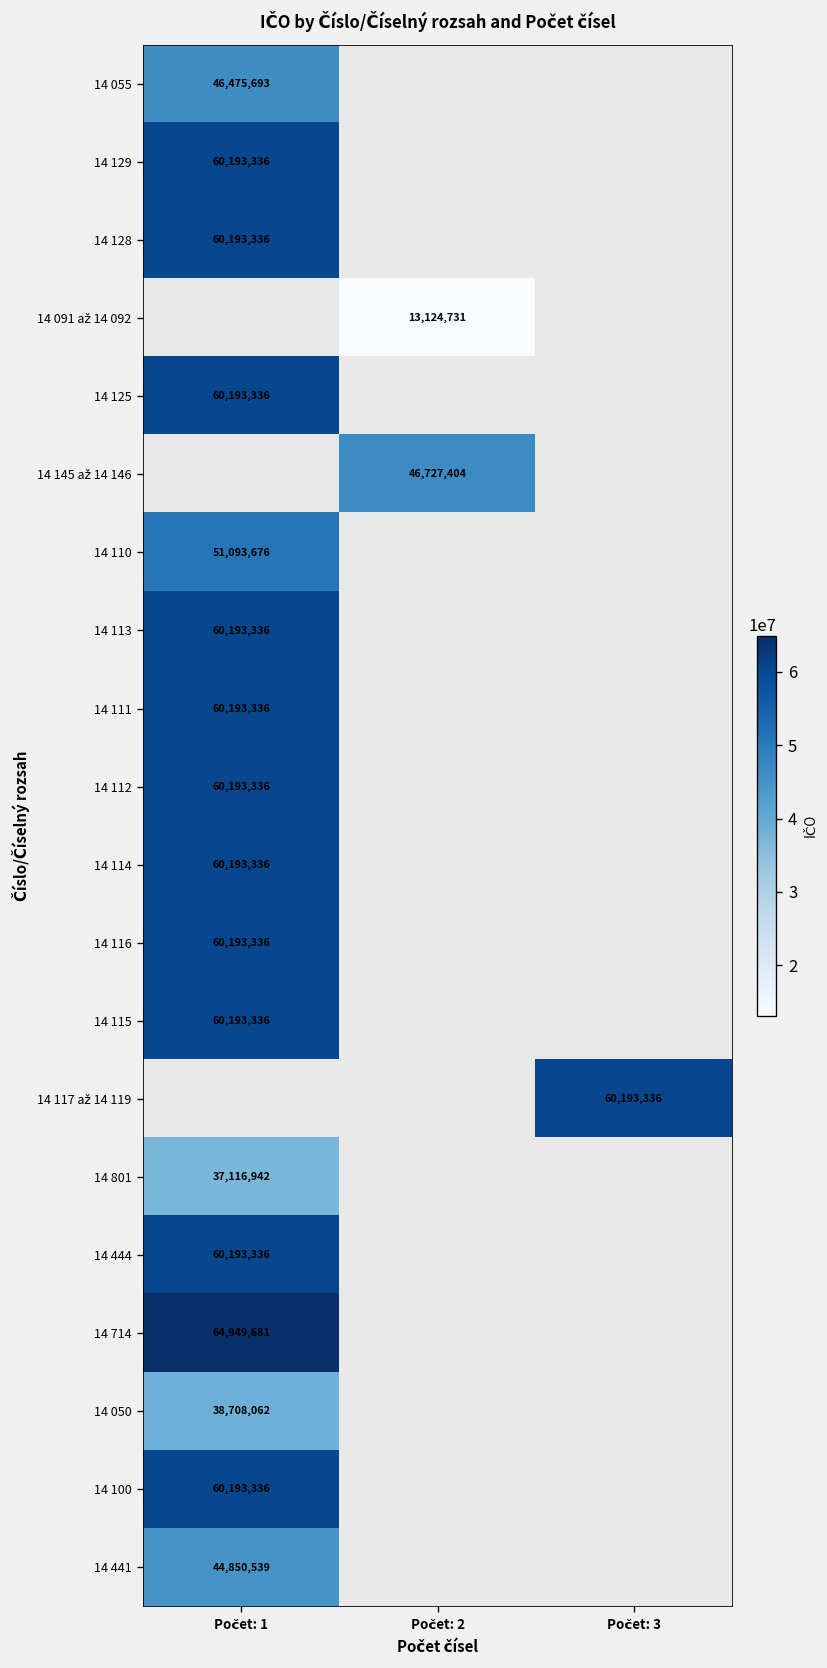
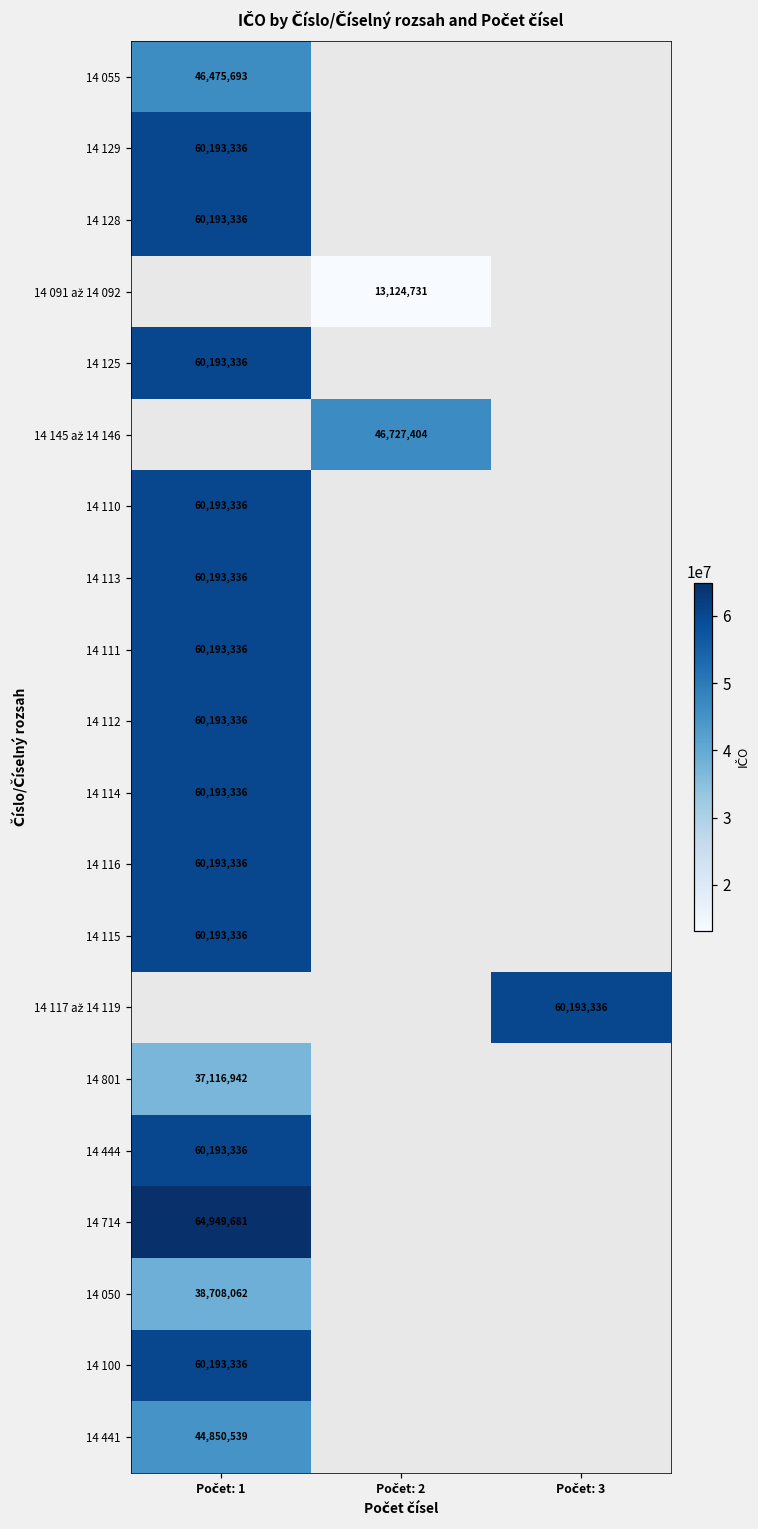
14 110, Počet: 1: 51,093,676 -> 60,193,336
